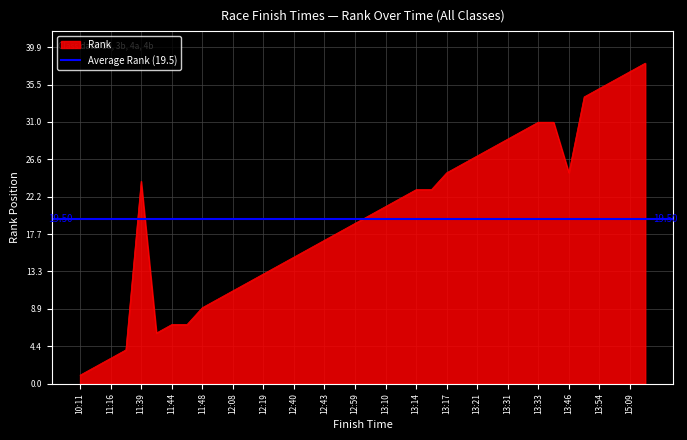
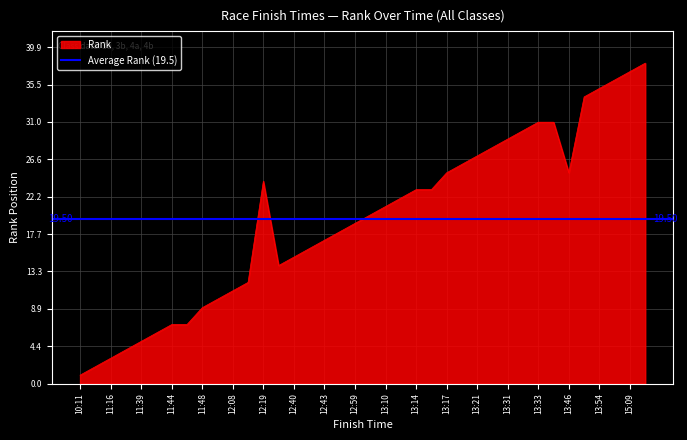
11:39: 24 -> 5
12:19: 13 -> 24
